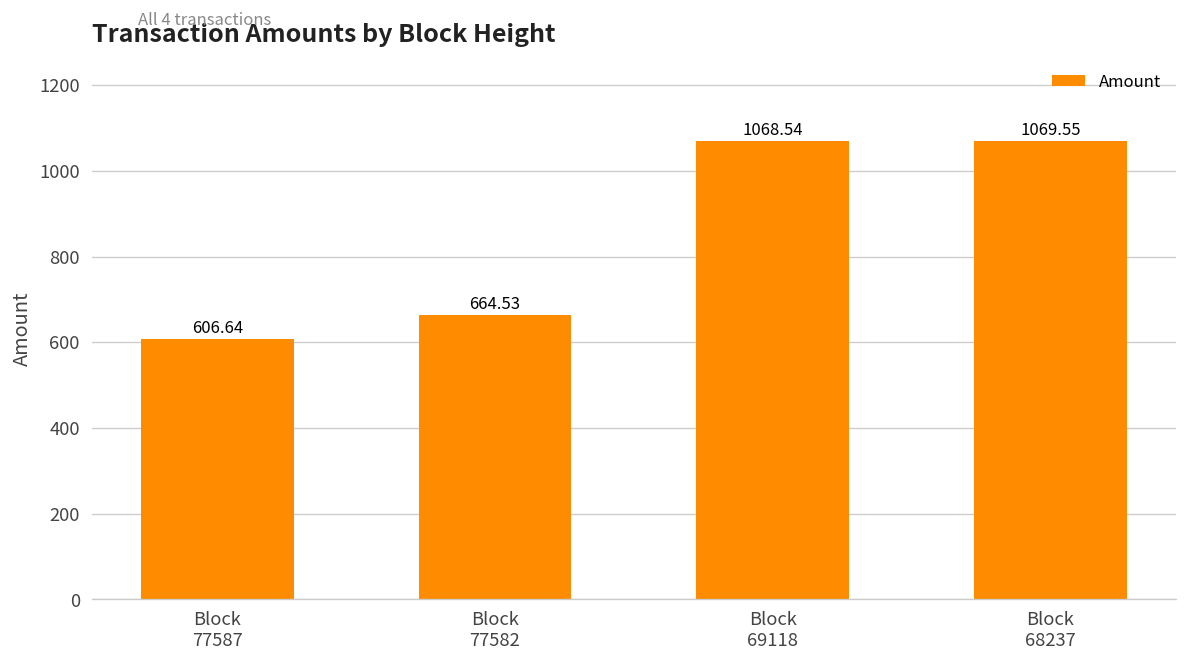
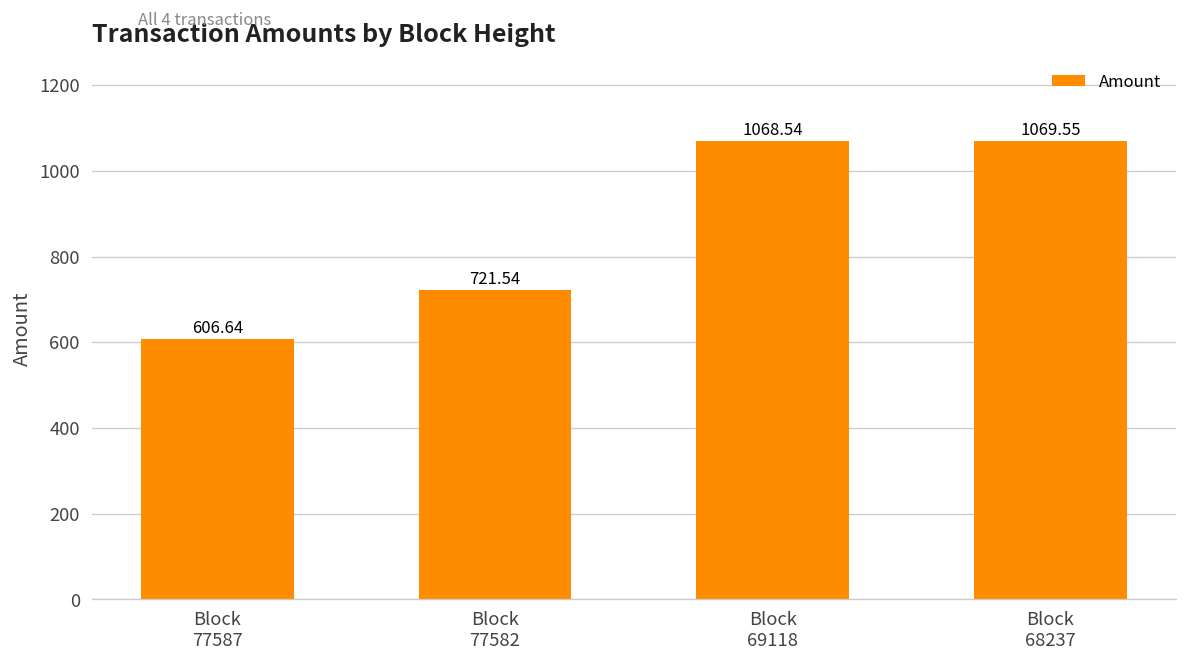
Block 77582: 664.53 -> 721.54
